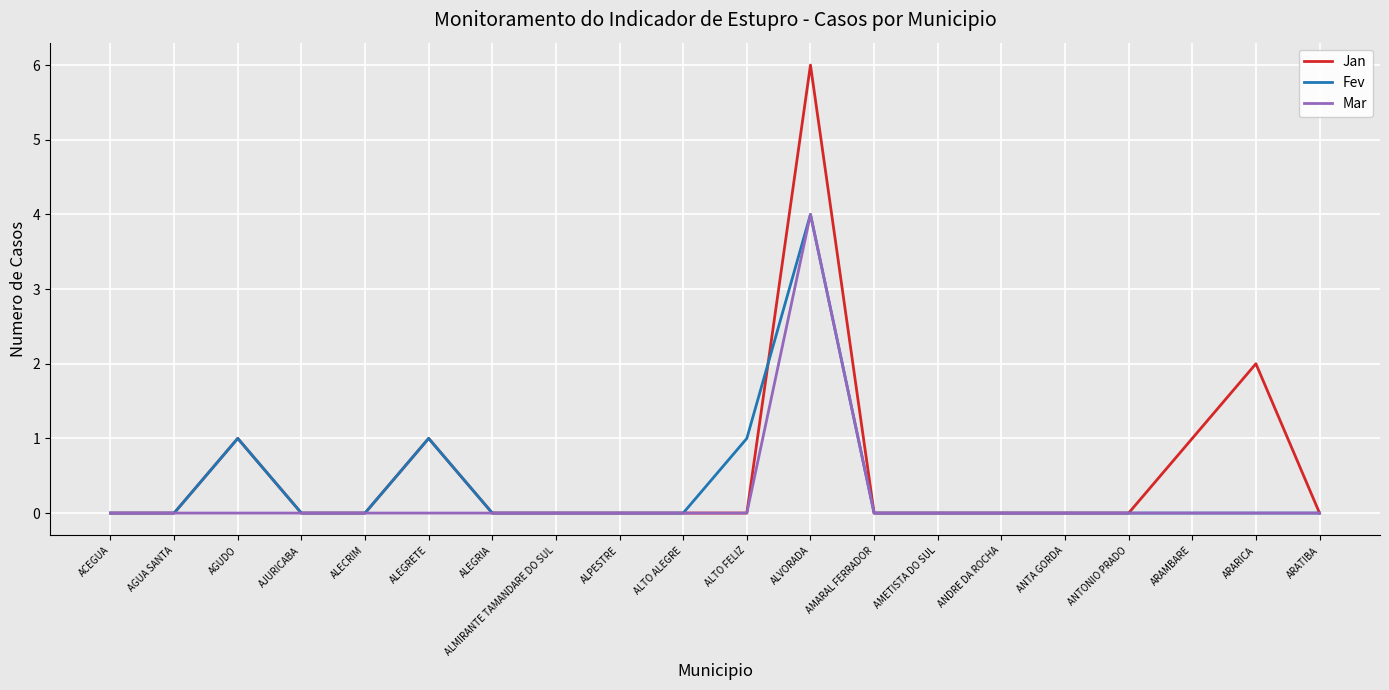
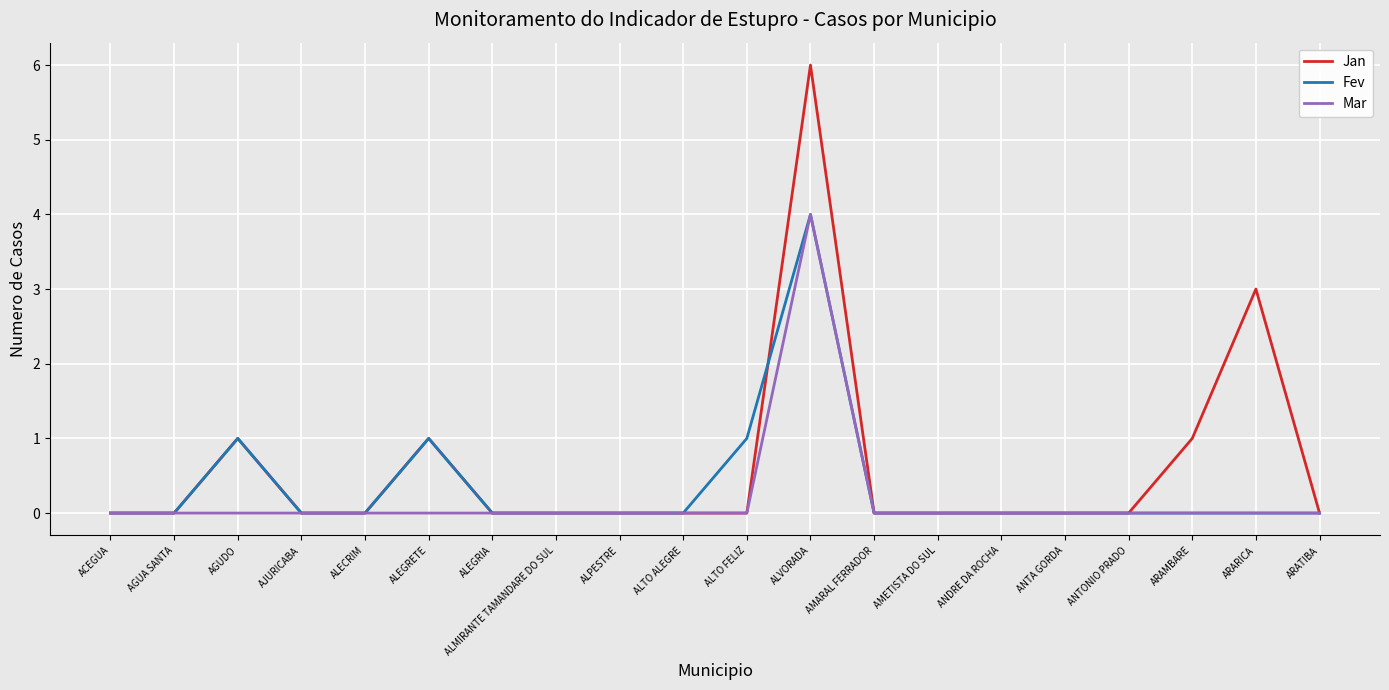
Jan, ARARICA: 2 -> 3
